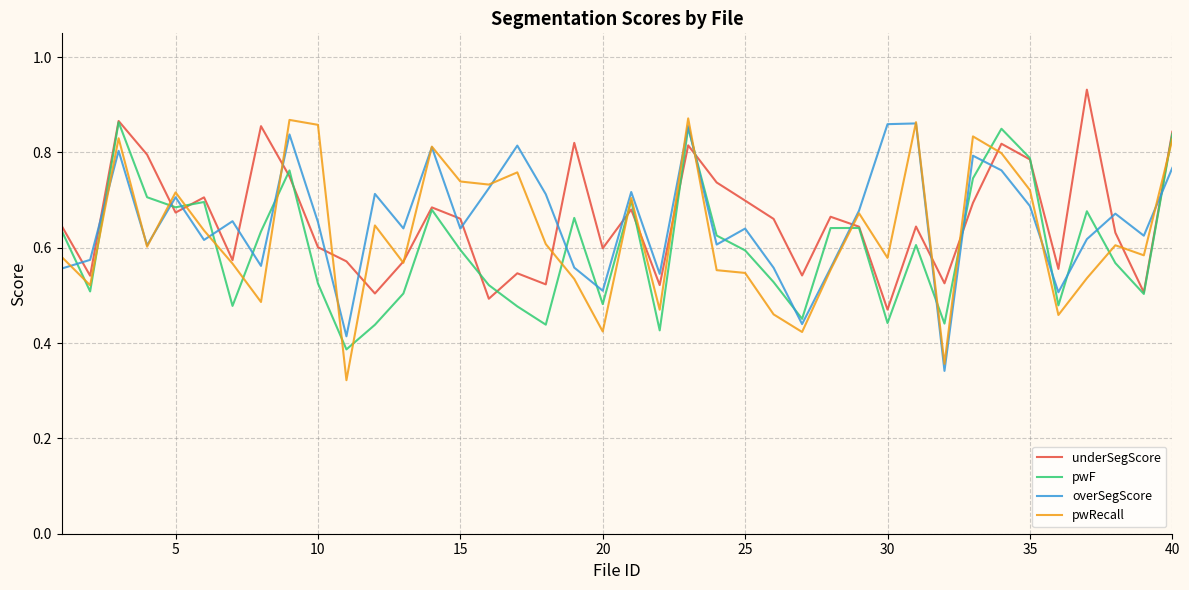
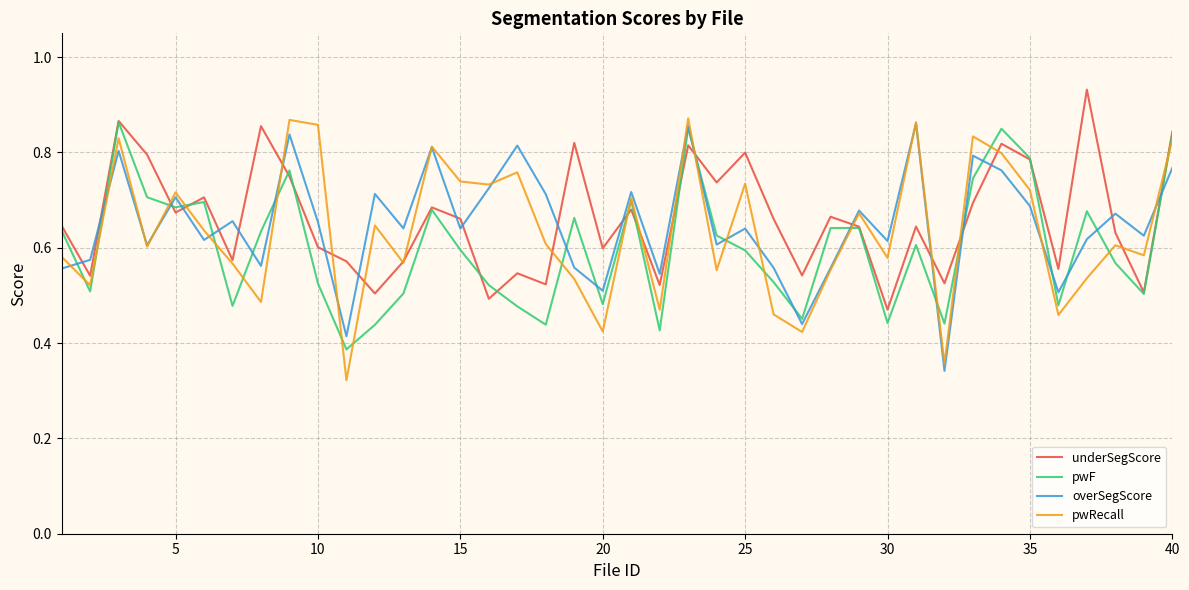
underSegScore, 25: 0.70 -> 0.80
pwRecall, 25: 0.55 -> 0.73
overSegScore, 30: 0.86 -> 0.61
